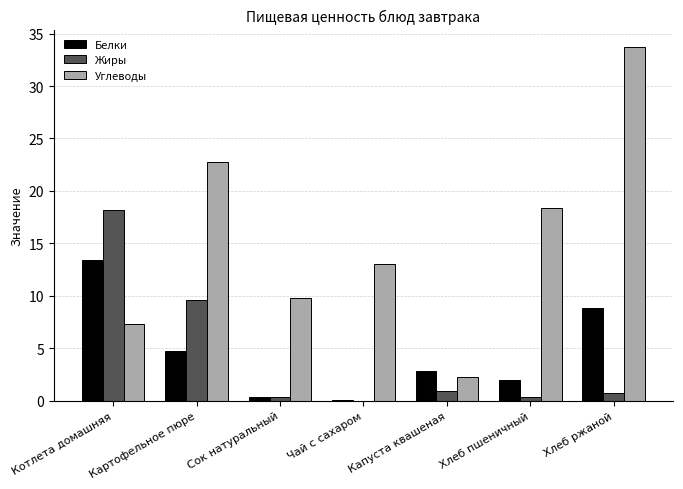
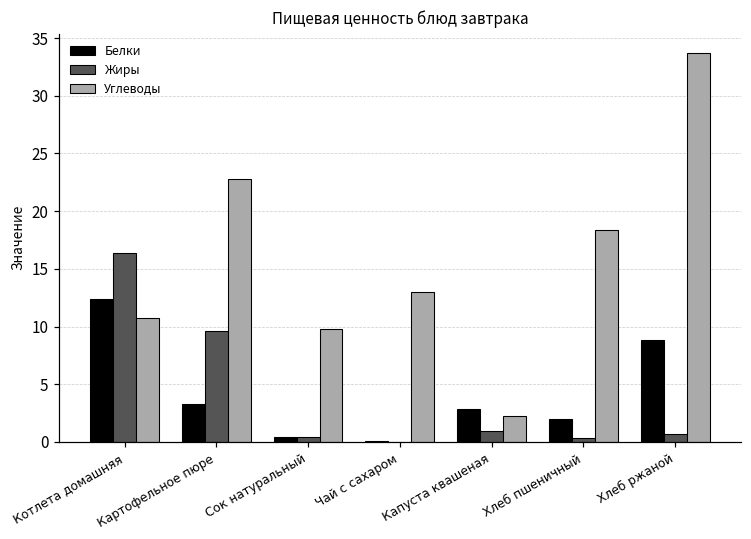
Белки, Котлета домашняя: 13.4 -> 12.4
Жиры, Котлета домашняя: 18.2 -> 16.4
Углеводы, Котлета домашняя: 7.4 -> 10.7
Белки, Картофельное пюре: 4.7 -> 3.3
